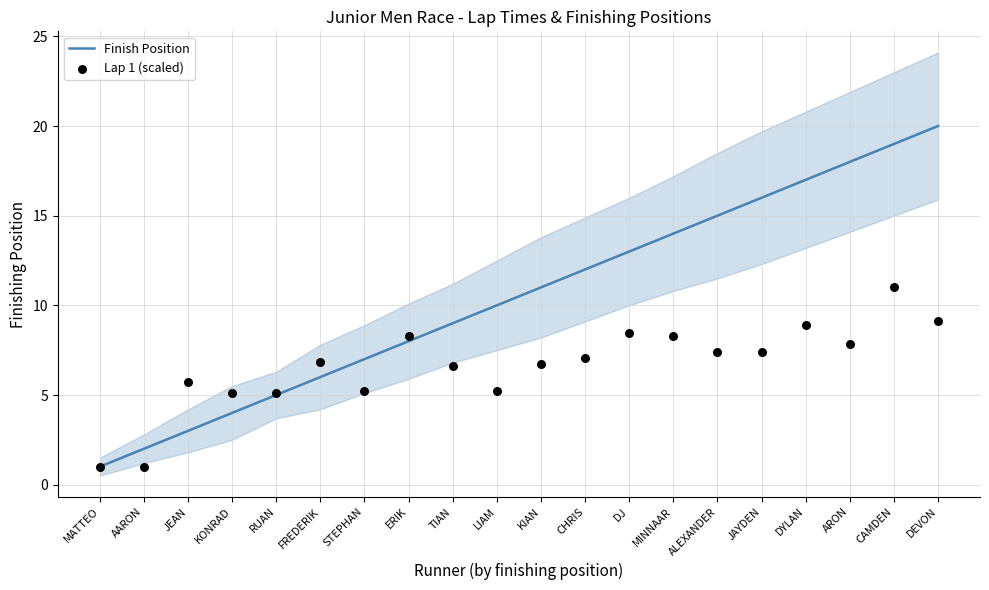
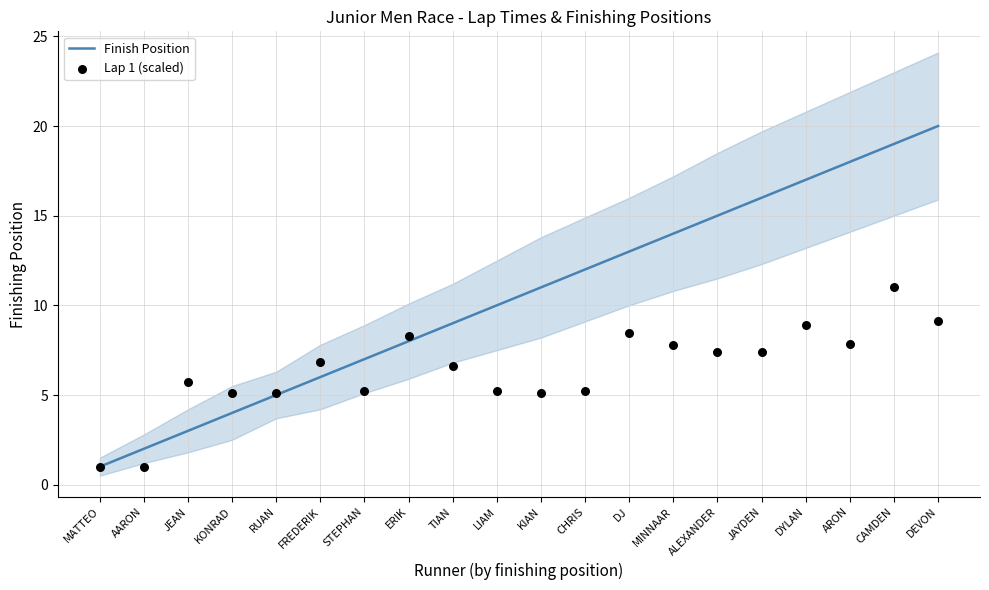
Lap 1 (scaled), KIAN: 6.7 -> 5.1
Lap 1 (scaled), CHRIS: 7.1 -> 5.2
Lap 1 (scaled), MINNAAR: 8.3 -> 7.8
